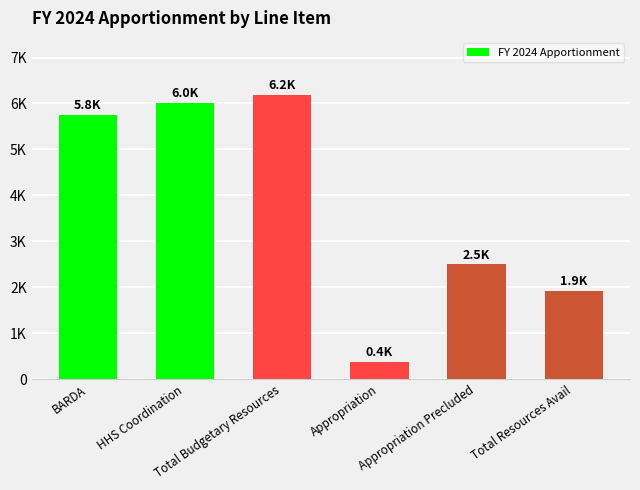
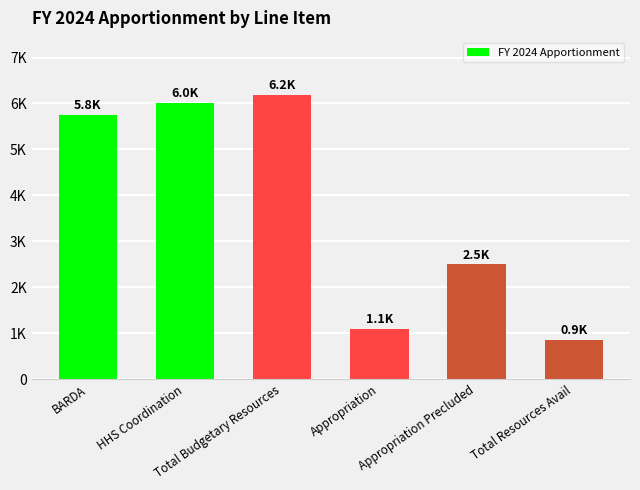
Appropriation: 0.4K -> 1.1K
Total Resources Avail: 1.9K -> 0.9K
